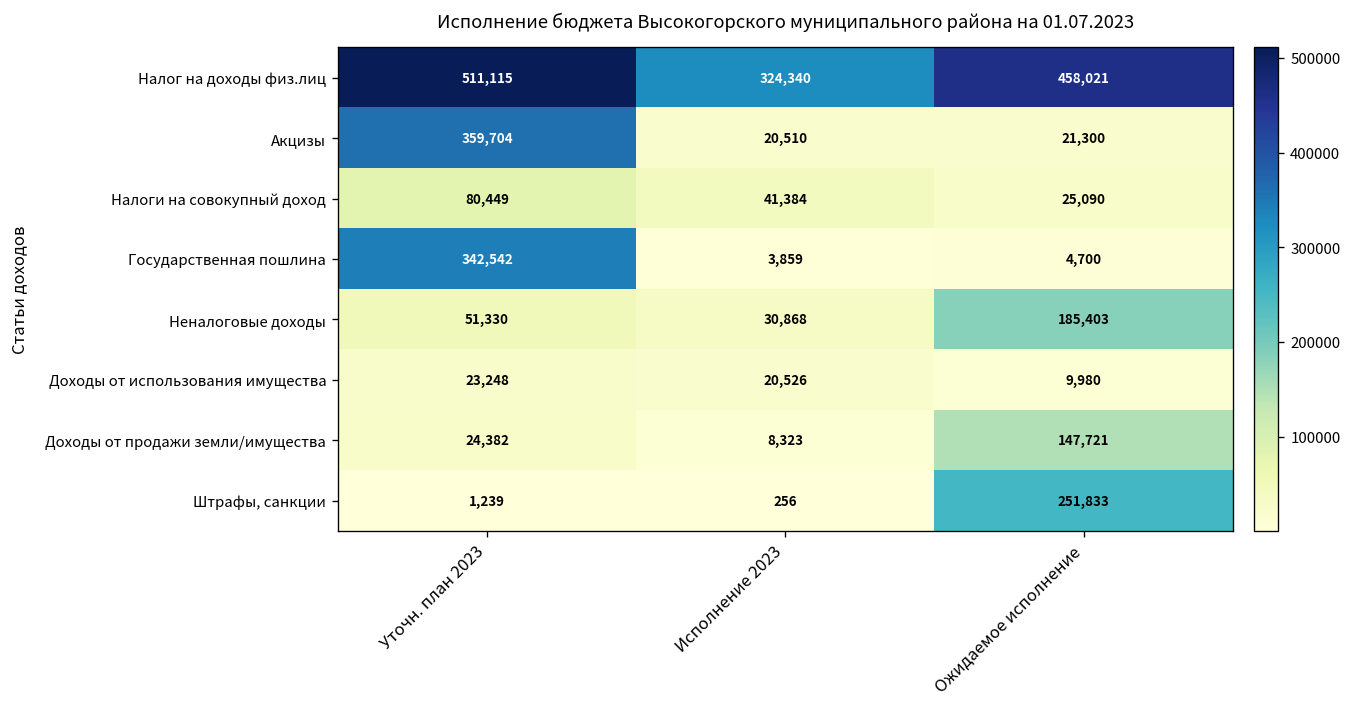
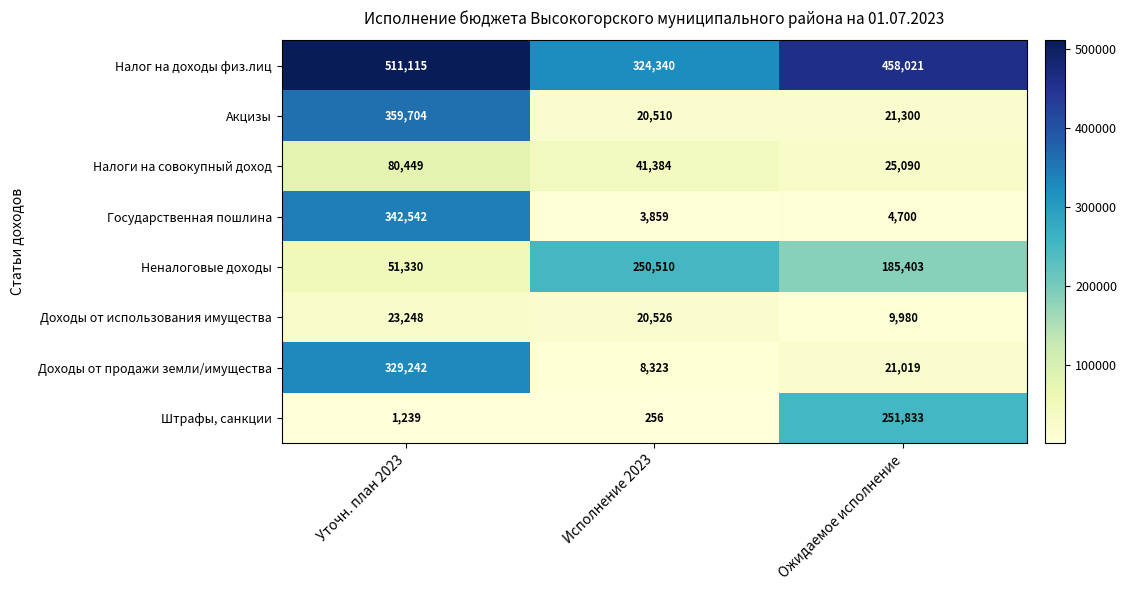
Неналоговые доходы, Исполнение 2023: 30,868 -> 250,510
Доходы от продажи земли/имущества, Уточн. план 2023: 24,382 -> 329,242
Доходы от продажи земли/имущества, Ожидаемое исполнение: 147,721 -> 21,019
